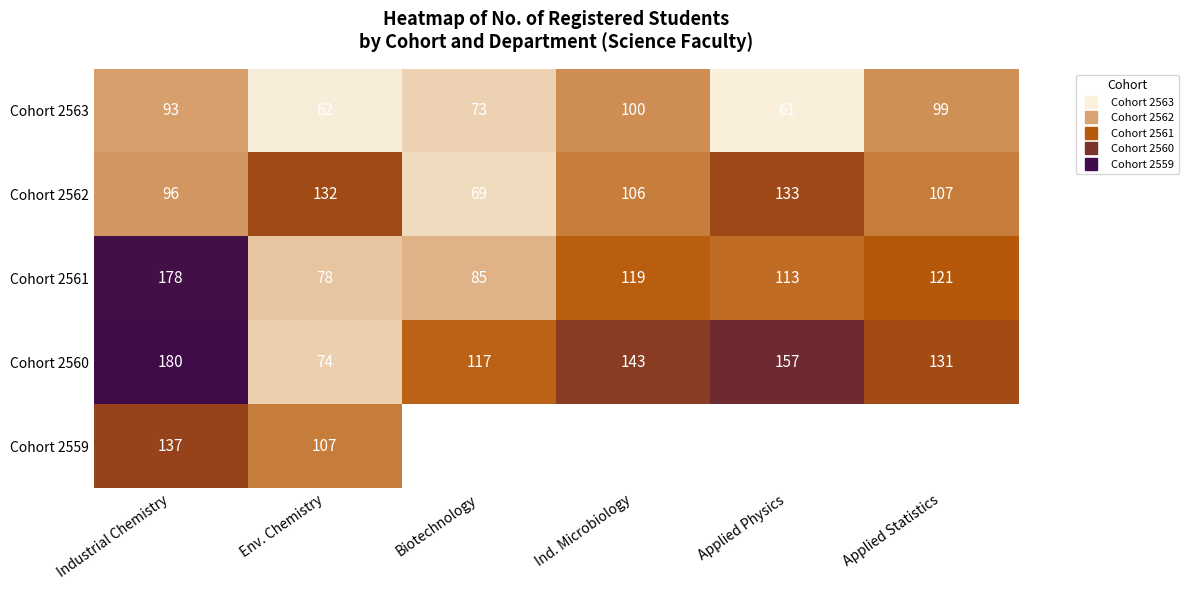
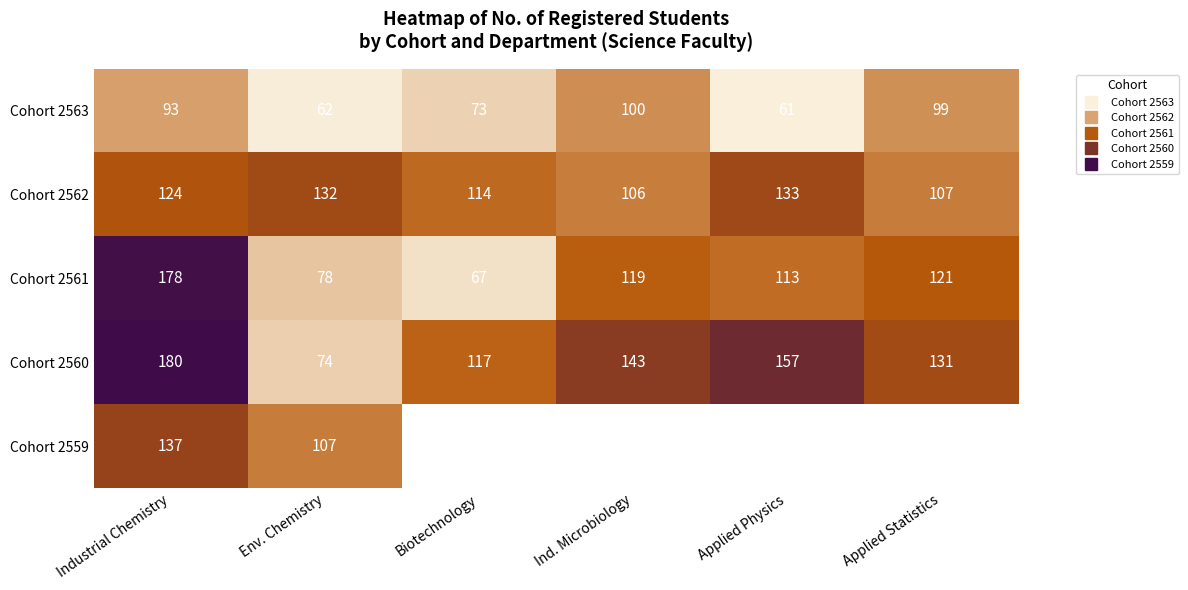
Cohort 2562, Industrial Chemistry: 96 -> 124
Cohort 2562, Biotechnology: 69 -> 114
Cohort 2561, Biotechnology: 85 -> 67
